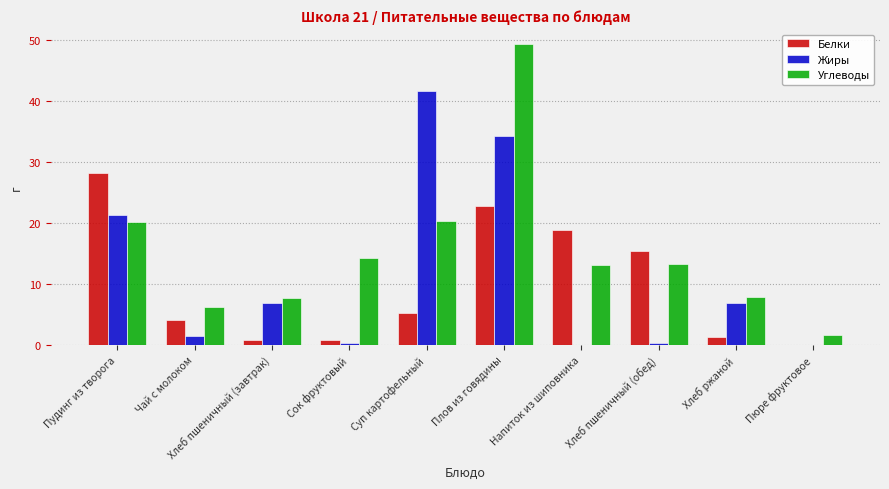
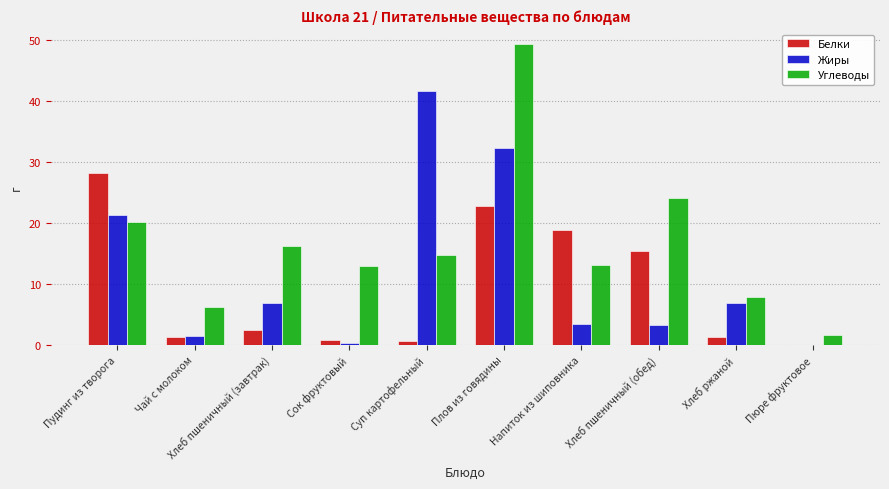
Белки, Чай с молоком: 4 -> 1
Белки, Хлеб пшеничный (завтрак): 1 -> 2
Углеводы, Хлеб пшеничный (завтрак): 8 -> 16
Углеводы, Сок фруктовый: 14 -> 13
Белки, Суп картофельный: 5 -> 1
Углеводы, Суп картофельный: 20 -> 15
Жиры, Плов из говядины: 34 -> 32
Жиры, Напиток из шиповника: 0 -> 3
Жиры, Хлеб пшеничный (обед): 0 -> 3
Углеводы, Хлеб пшеничный (обед): 13 -> 24
